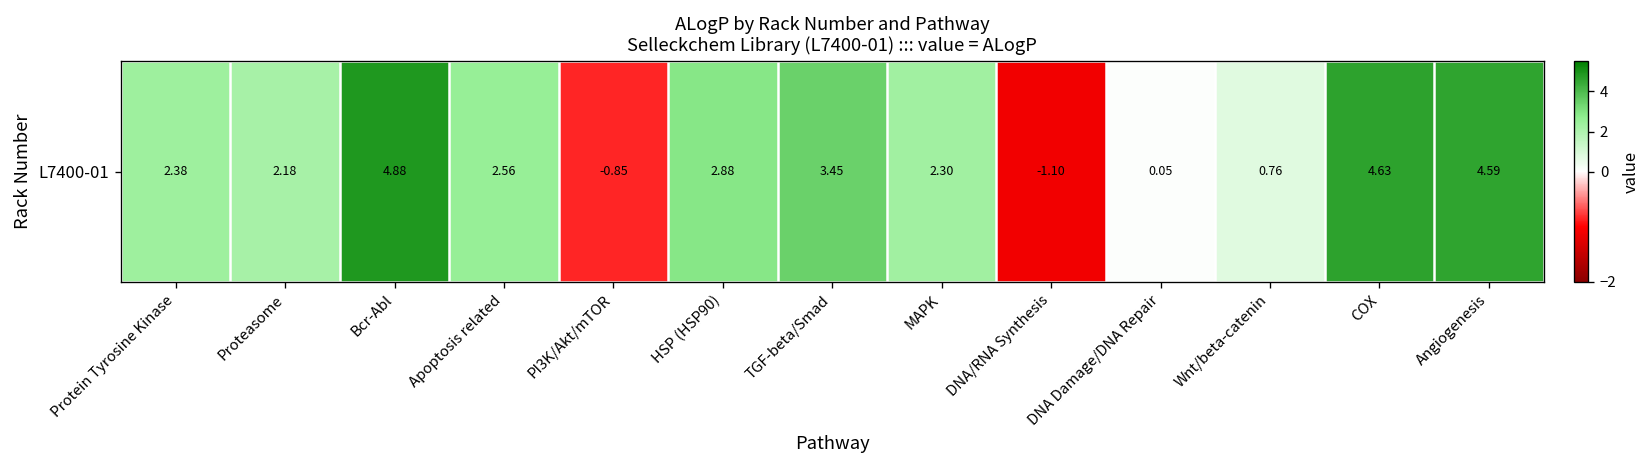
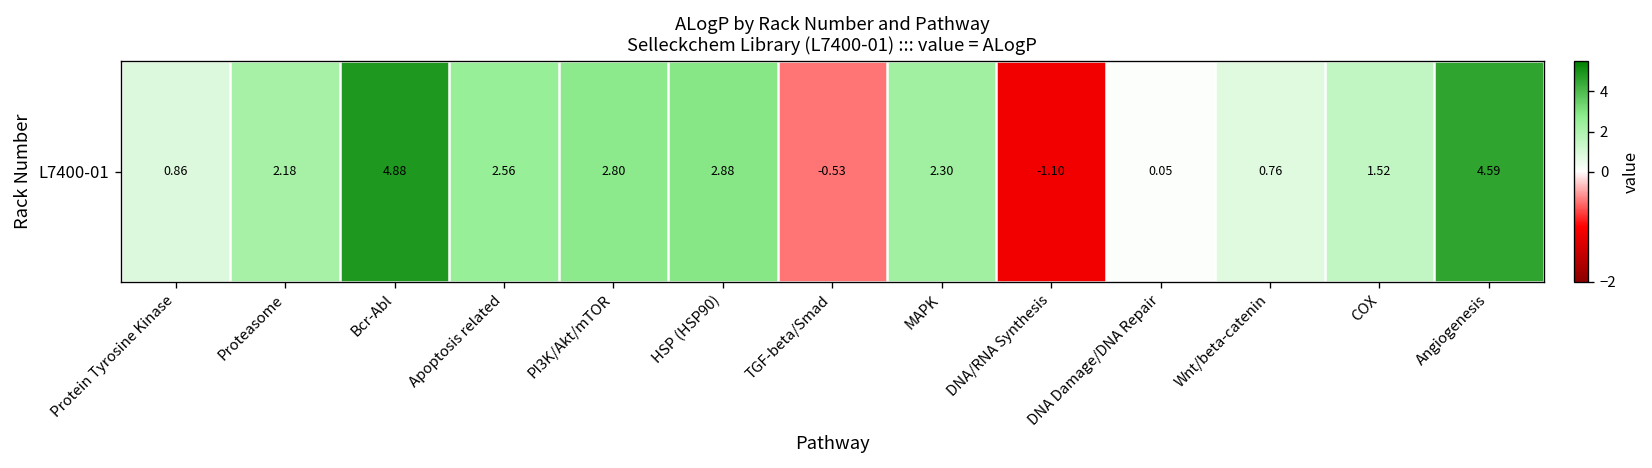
L7400-01, Protein Tyrosine Kinase: 2.38 -> 0.86
L7400-01, PI3K/Akt/mTOR: -0.85 -> 2.80
L7400-01, TGF-beta/Smad: 3.45 -> -0.53
L7400-01, COX: 4.63 -> 1.52
